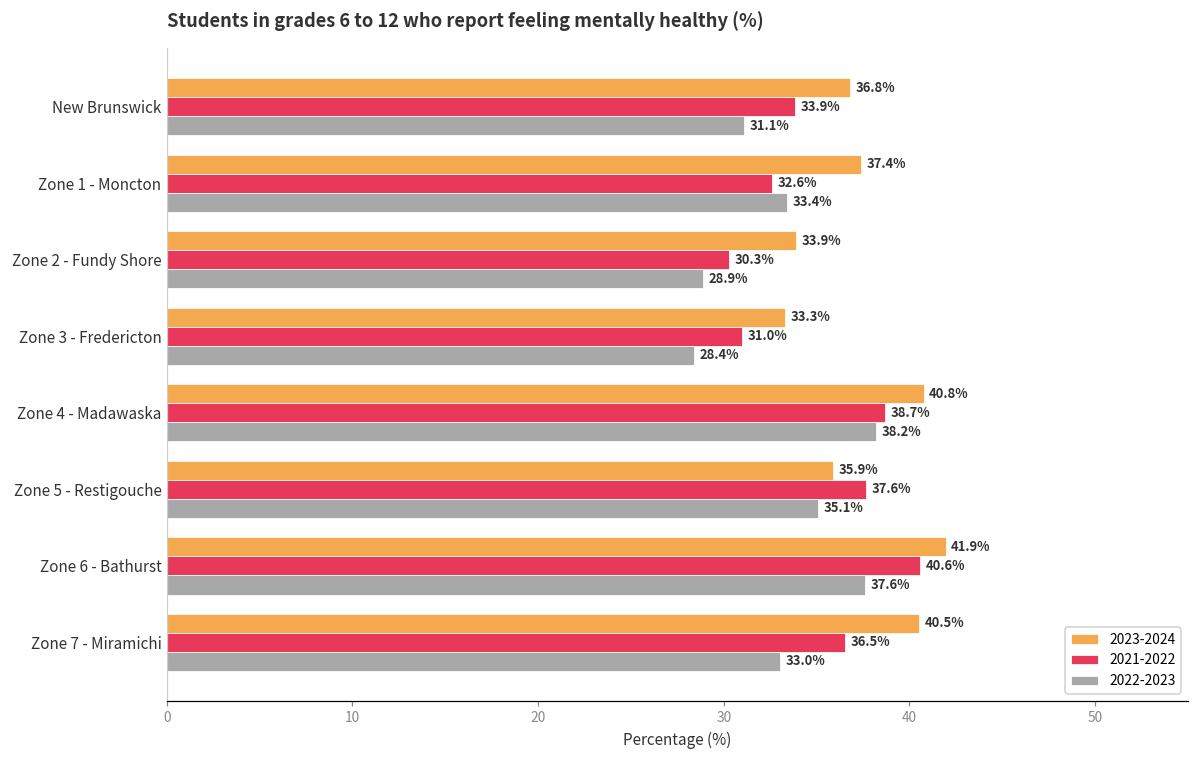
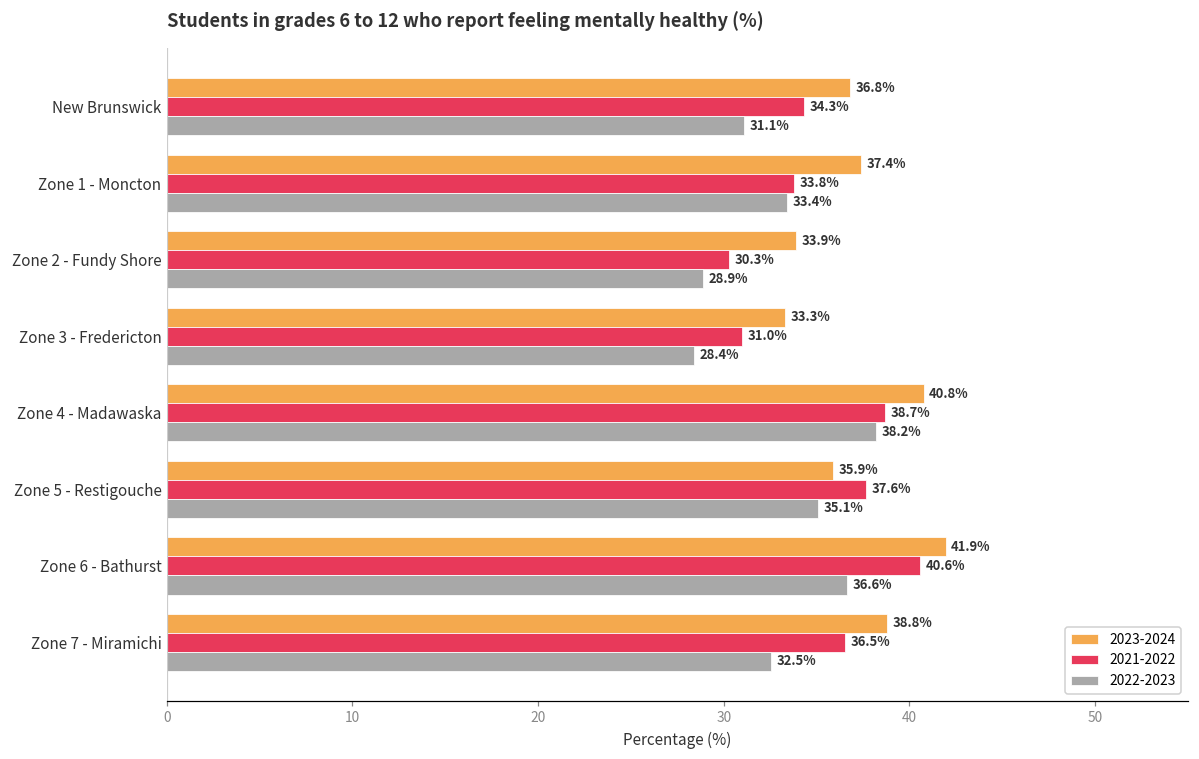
2021-2022, New Brunswick: 33.9% -> 34.3%
2021-2022, Zone 1 - Moncton: 32.6% -> 33.8%
2022-2023, Zone 6 - Bathurst: 37.6% -> 36.6%
2023-2024, Zone 7 - Miramichi: 40.5% -> 38.8%
2022-2023, Zone 7 - Miramichi: 33.0% -> 32.5%
